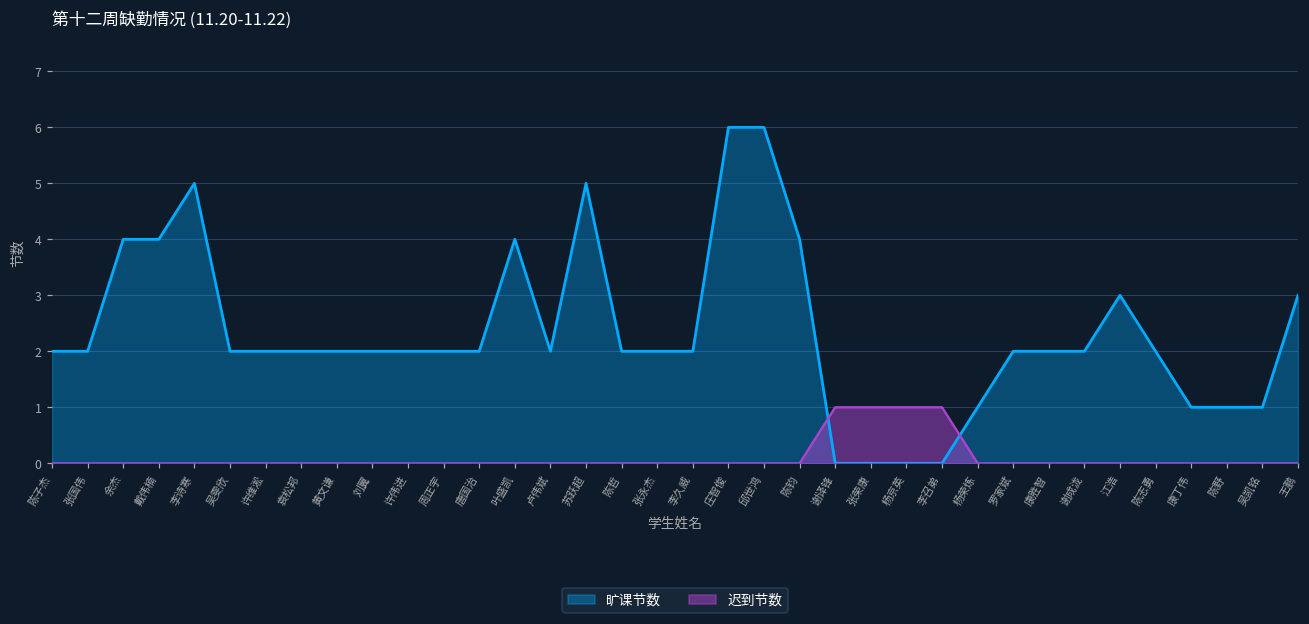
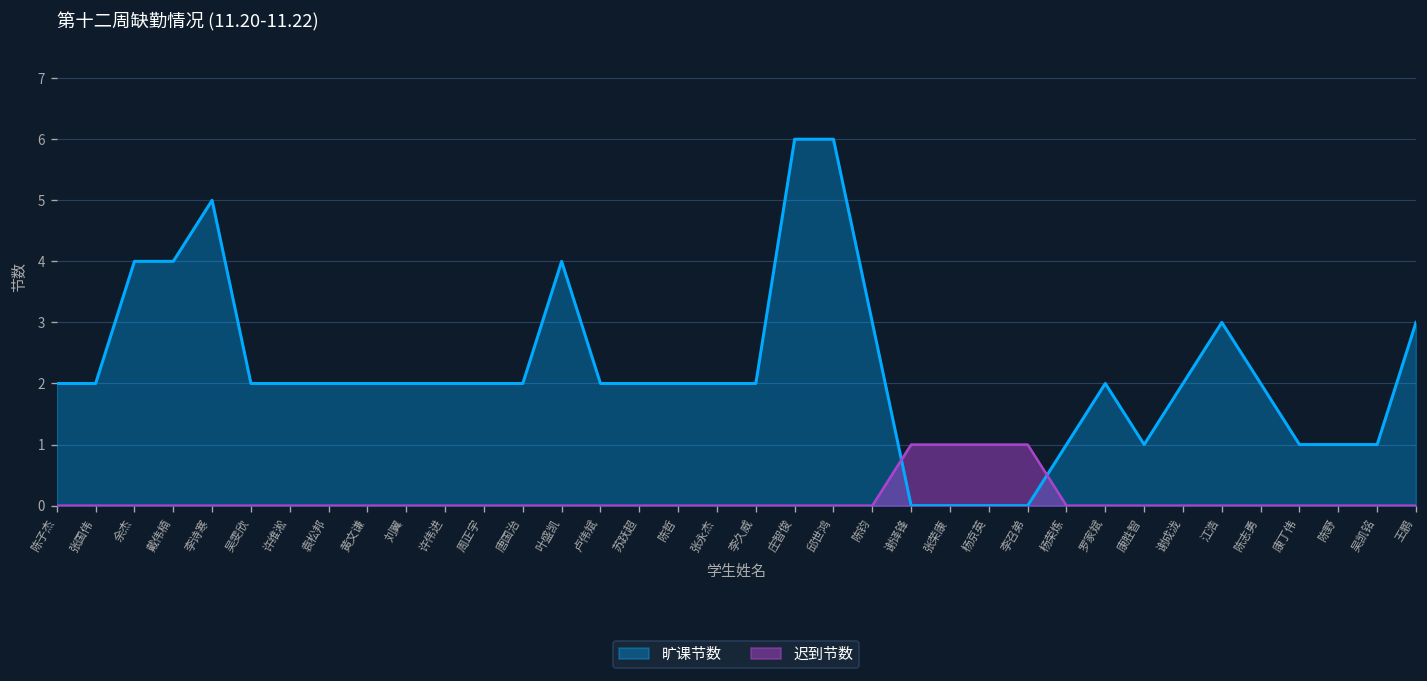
旷课节数, 苏跃超: 5 -> 2
旷课节数, 陈钧: 4 -> 3
旷课节数, 康胜智: 2 -> 1
